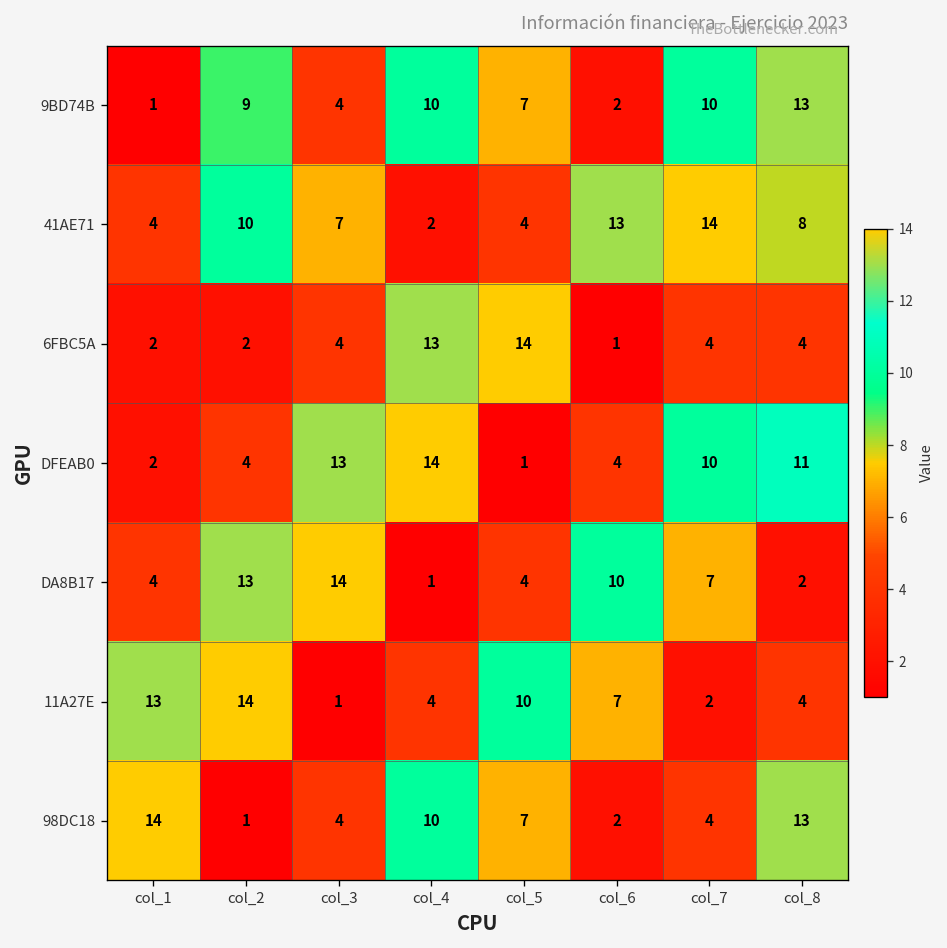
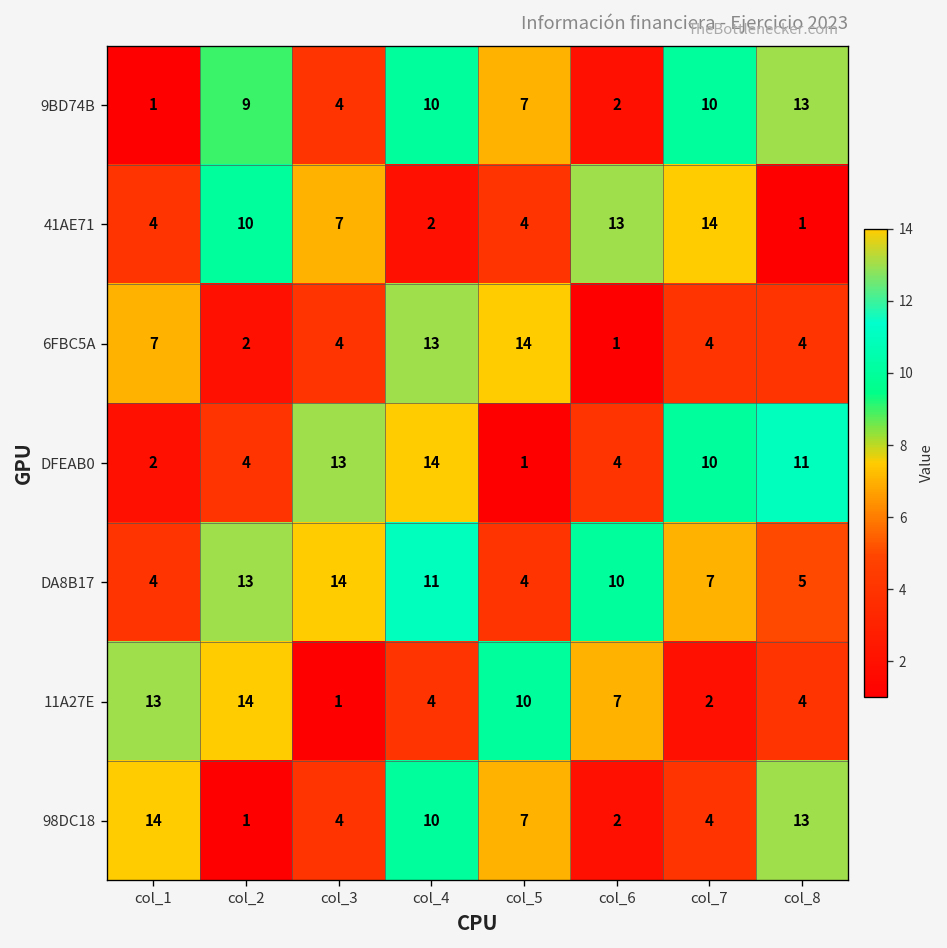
41AE71, col_8: 8 -> 1
6FBC5A, col_1: 2 -> 7
DA8B17, col_4: 1 -> 11
DA8B17, col_8: 2 -> 5
